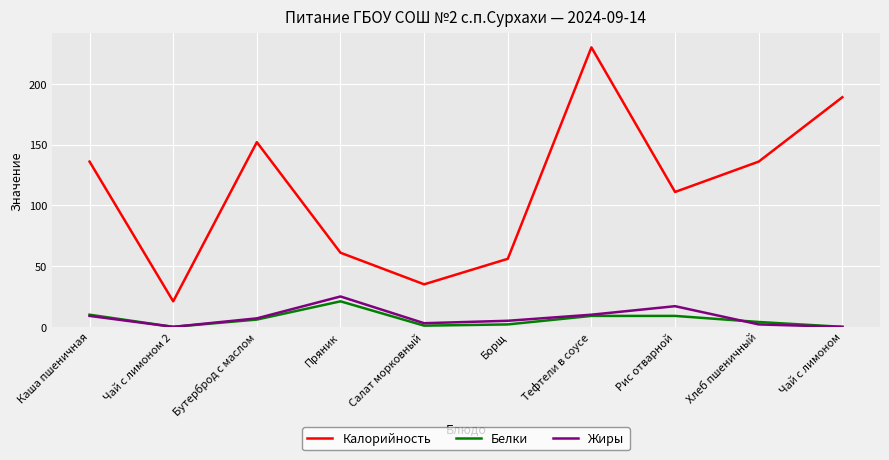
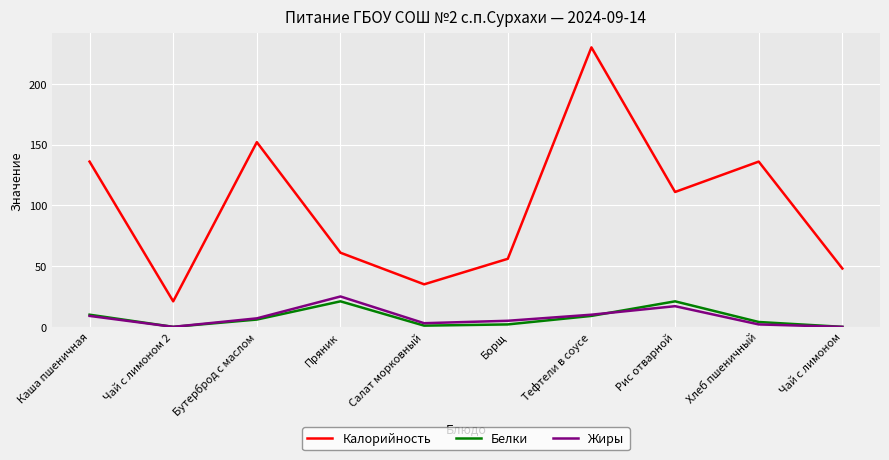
Белки, Рис отварной: 9 -> 21
Калорийность, Чай с лимоном: 189 -> 48
